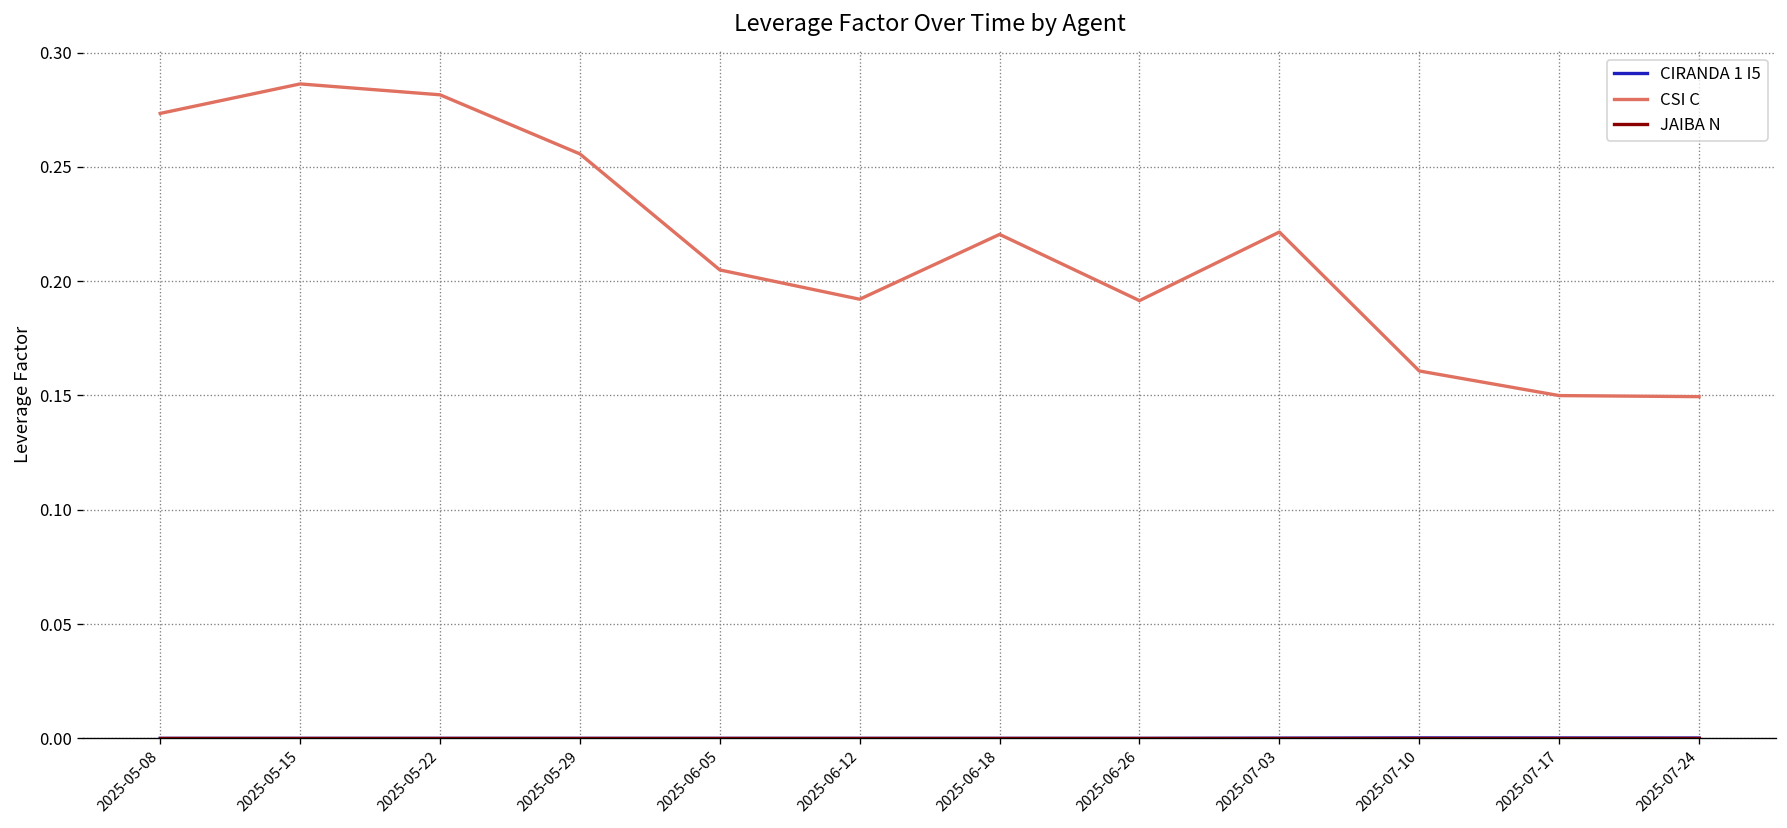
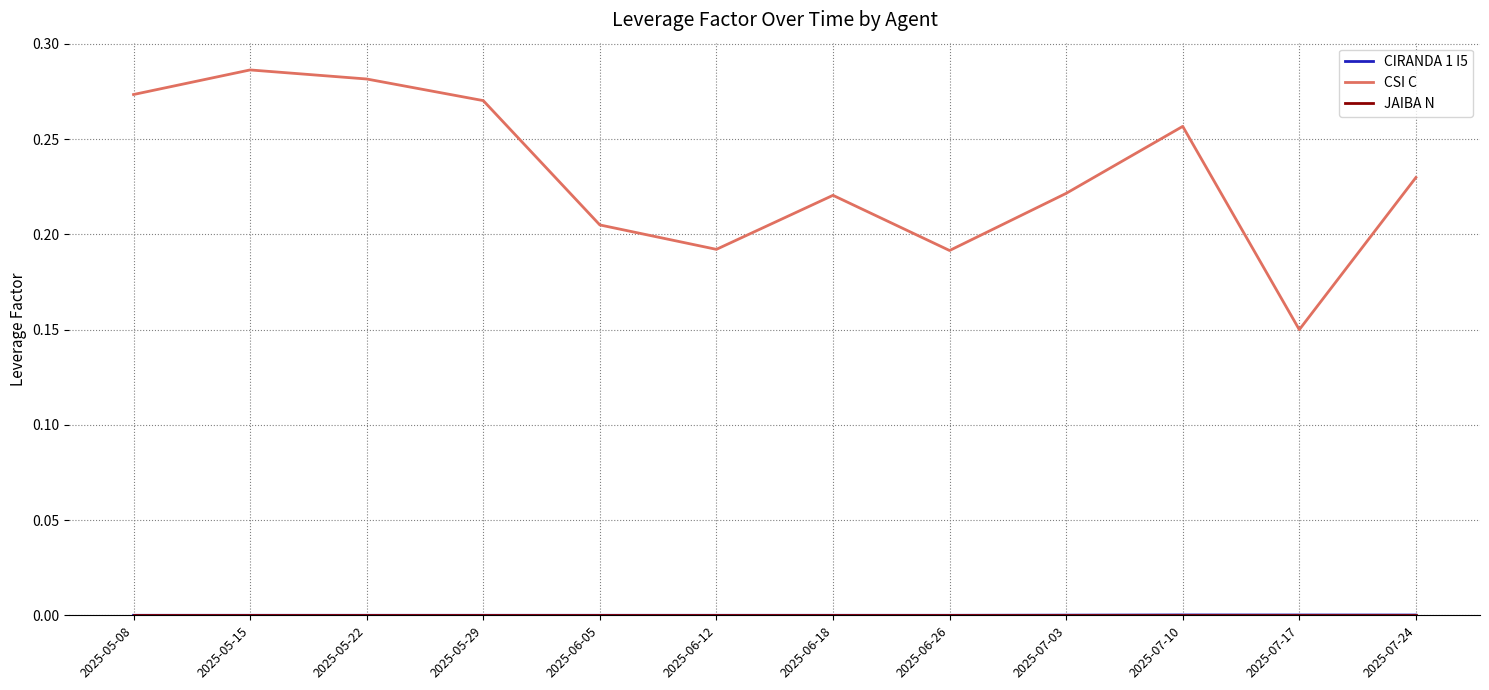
CSI C, 2025-05-29: 0.256 -> 0.270
CSI C, 2025-07-10: 0.161 -> 0.257
CSI C, 2025-07-24: 0.149 -> 0.230
